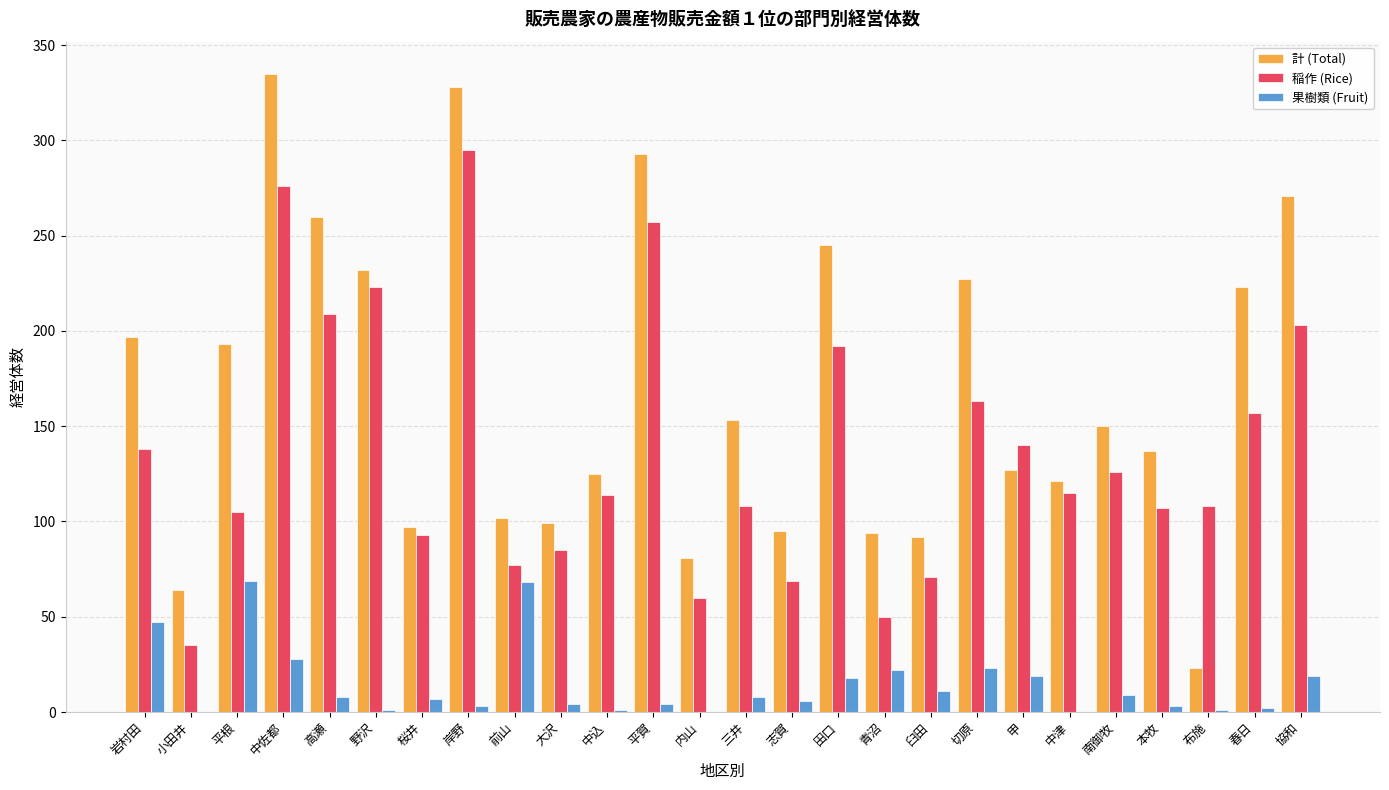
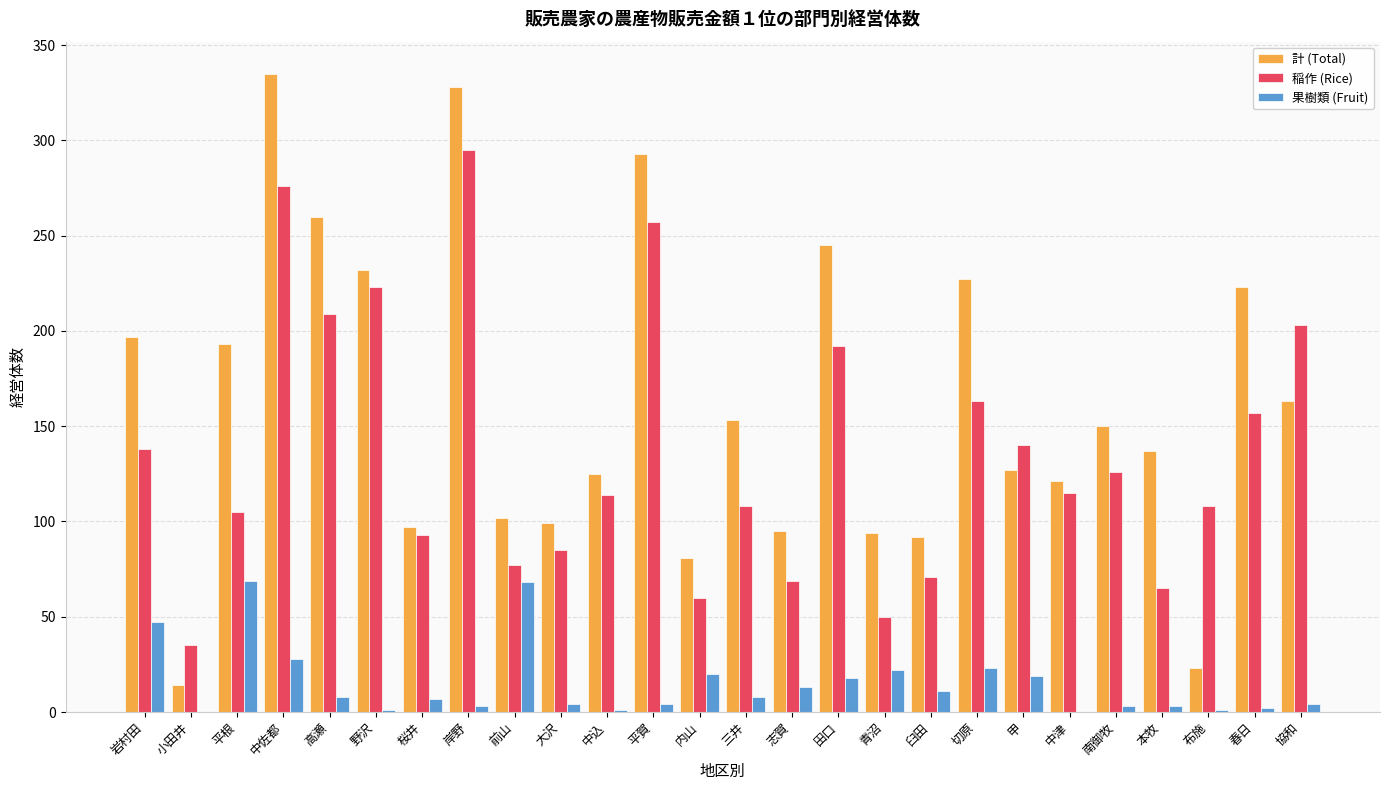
計 (Total), 小田井: 64 -> 14
果樹類 (Fruit), 内山: 0 -> 20
果樹類 (Fruit), 志賀: 6 -> 13
果樹類 (Fruit), 南御牧: 9 -> 3
稲作 (Rice), 本牧: 107 -> 65
計 (Total), 協和: 271 -> 163
果樹類 (Fruit), 協和: 19 -> 4
